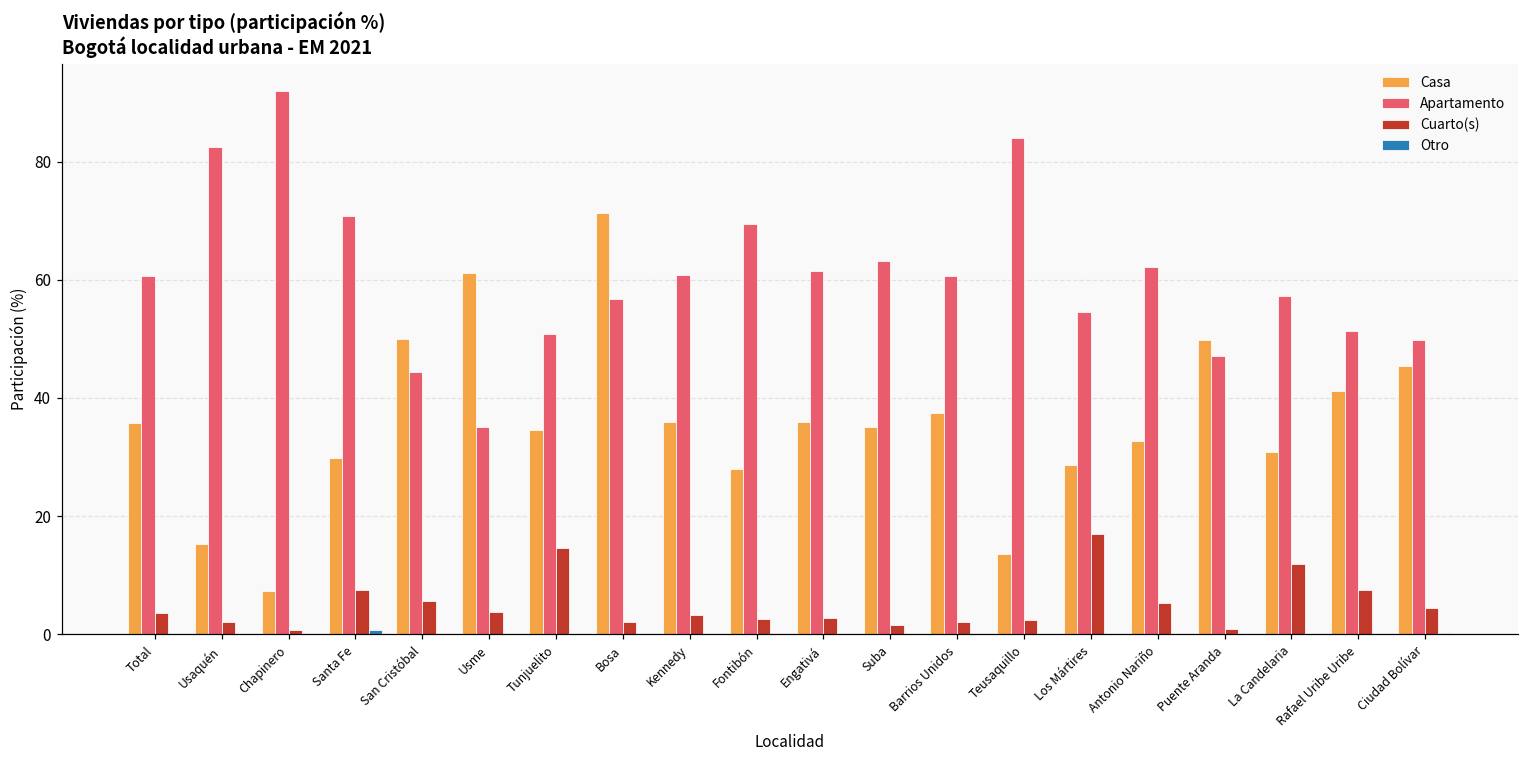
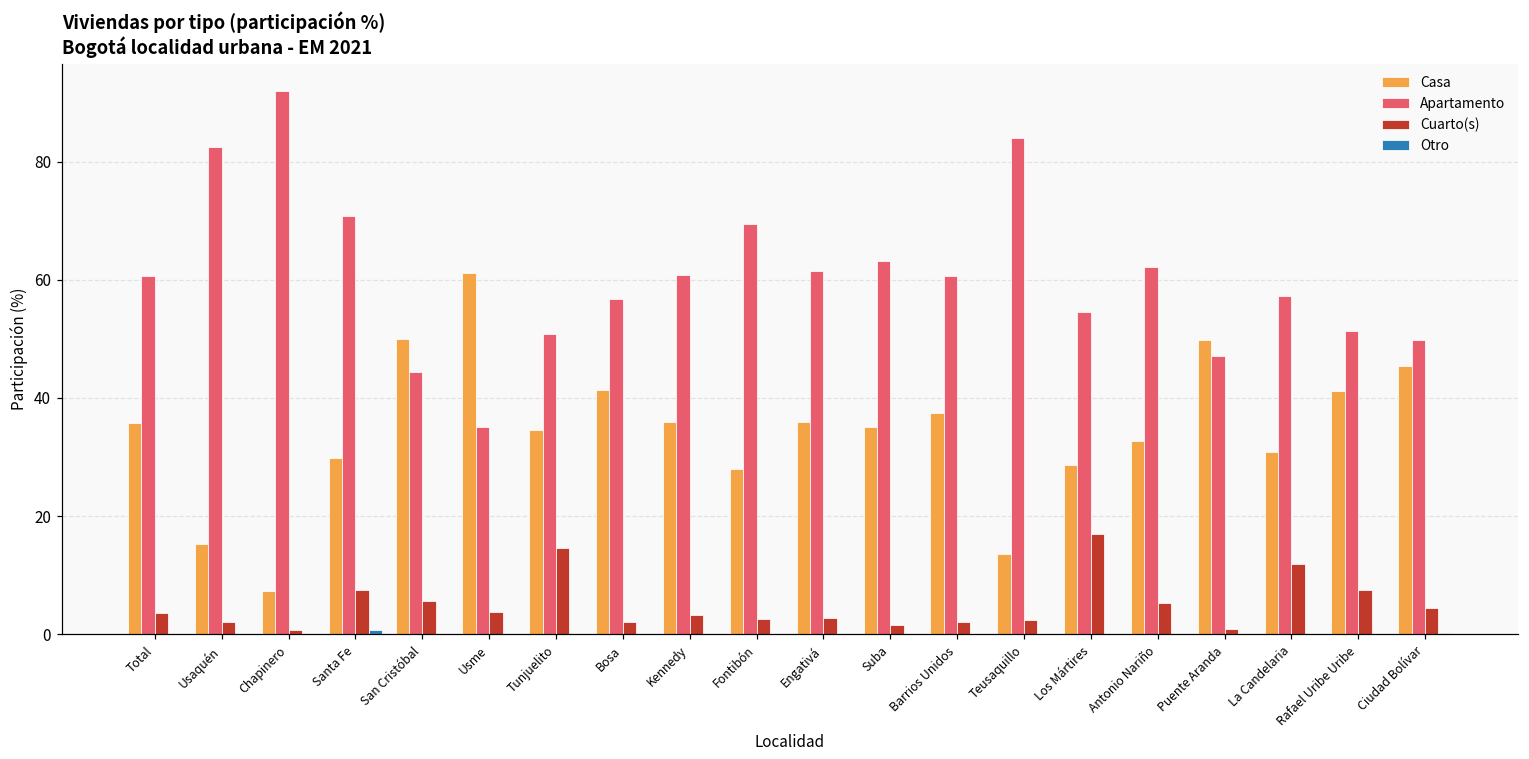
Casa, Bosa: 71 -> 41
